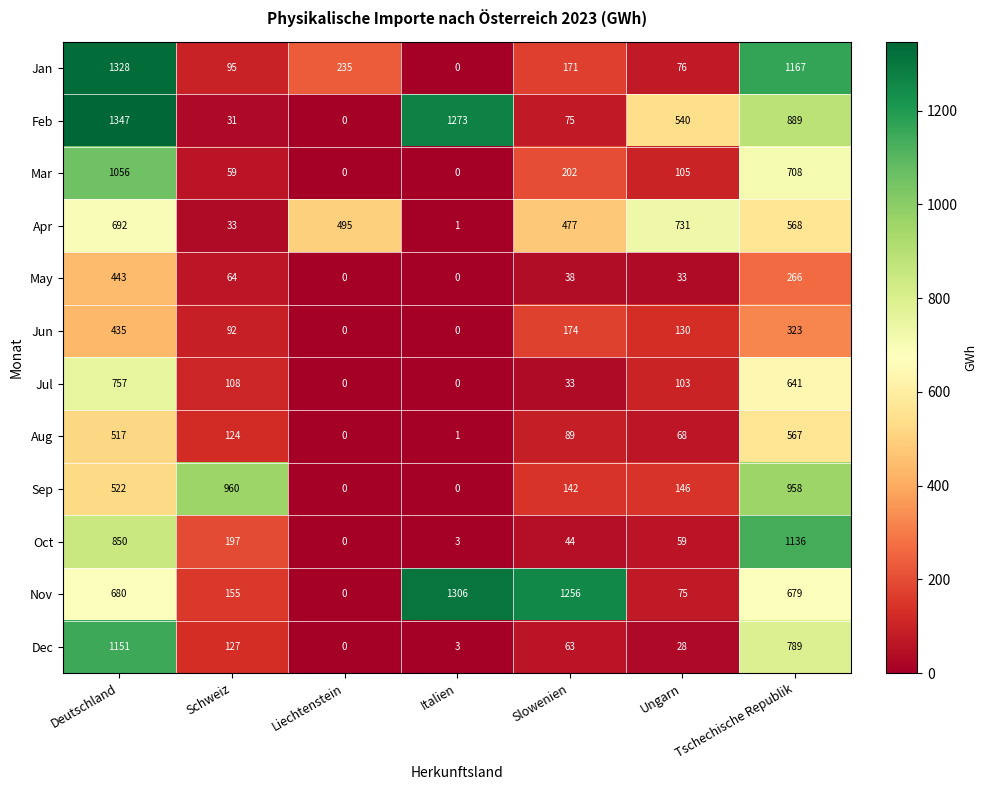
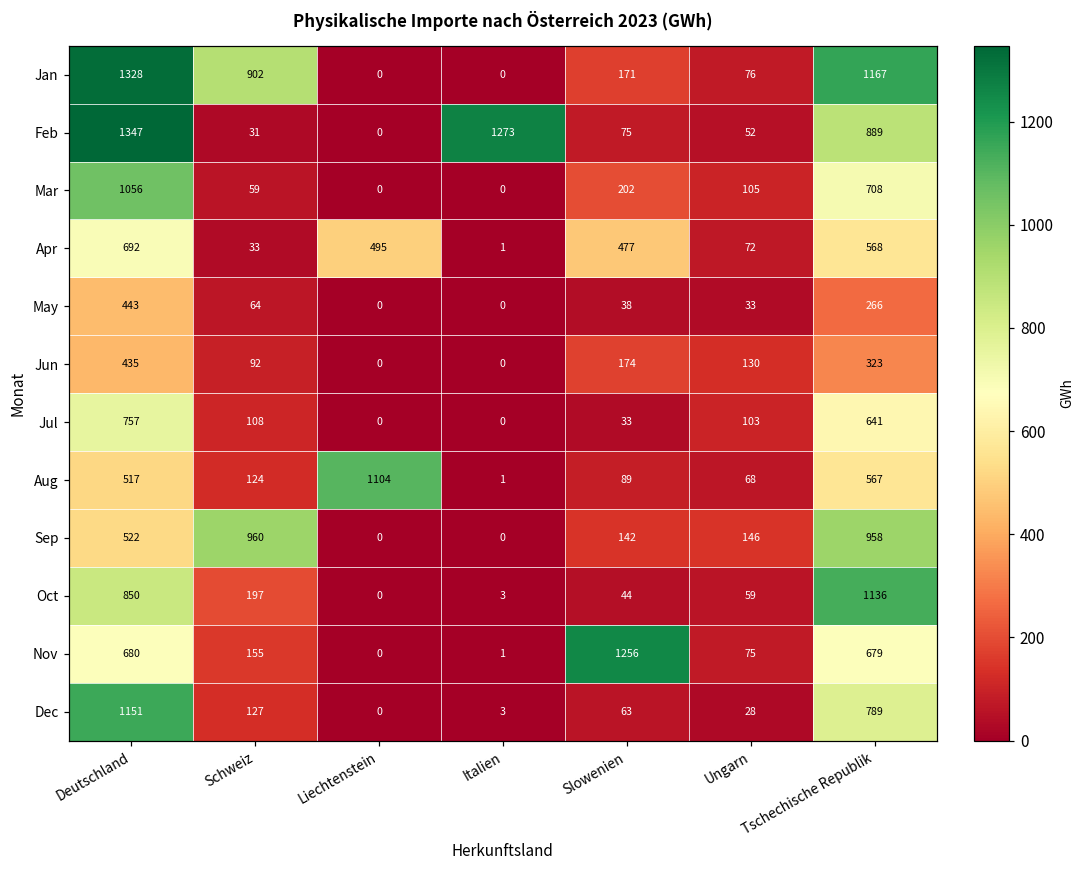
Jan, Schweiz: 95 -> 902
Jan, Liechtenstein: 235 -> 0
Feb, Ungarn: 540 -> 52
Apr, Ungarn: 731 -> 72
Aug, Liechtenstein: 0 -> 1104
Nov, Italien: 1306 -> 1
